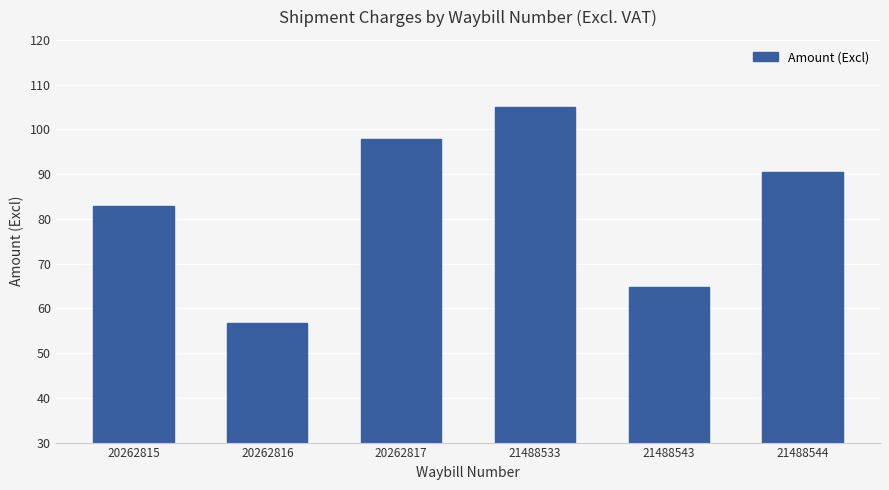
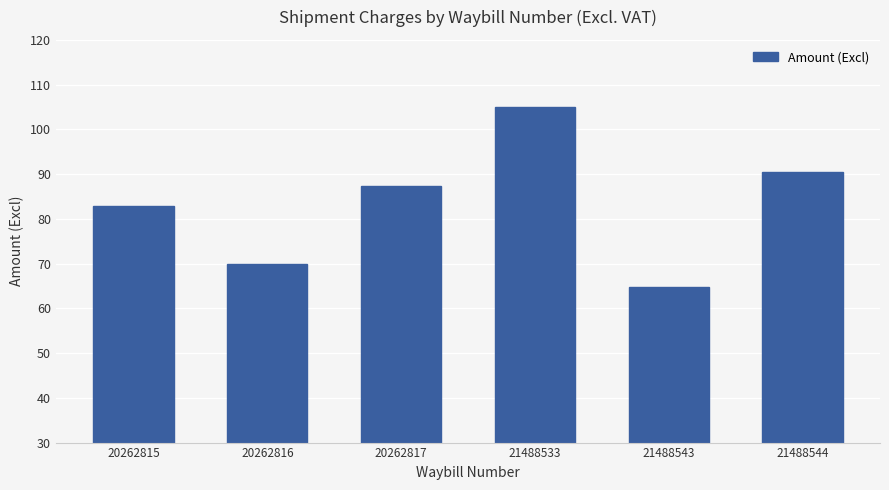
20262816: 57 -> 70
20262817: 98 -> 87
